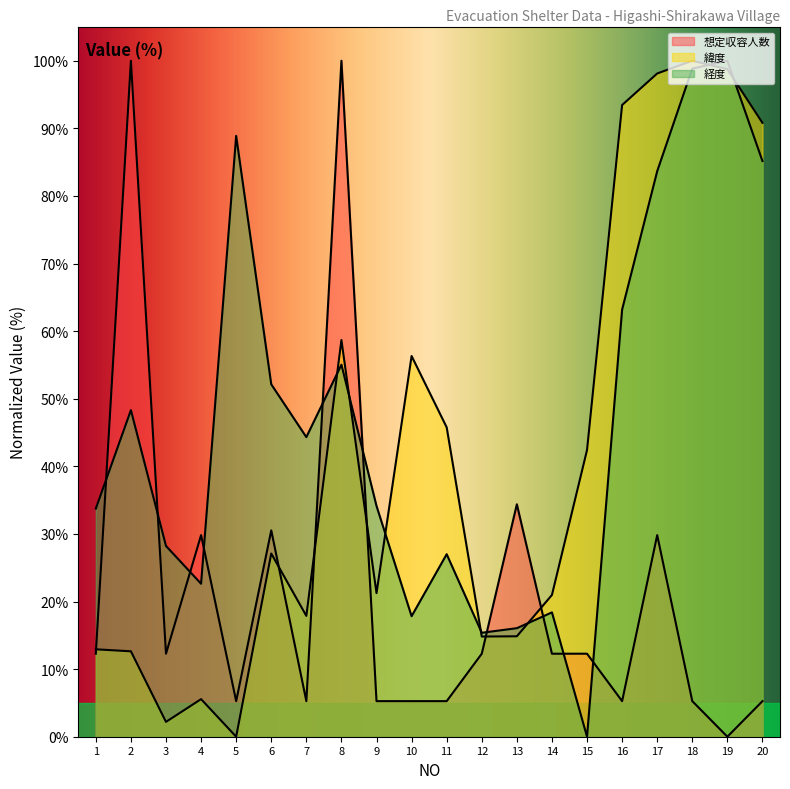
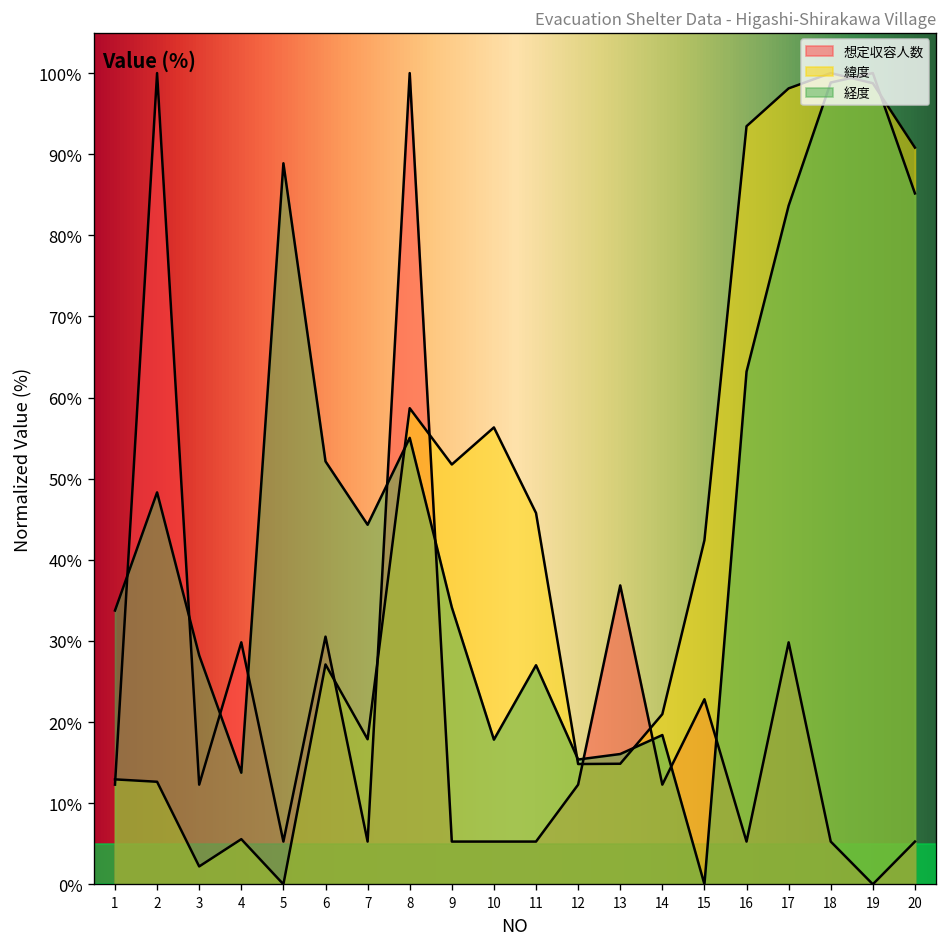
経度, 4: 23% -> 14%
緯度, 9: 21% -> 52%
想定収容人数, 13: 34% -> 37%
想定収容人数, 15: 12% -> 23%
